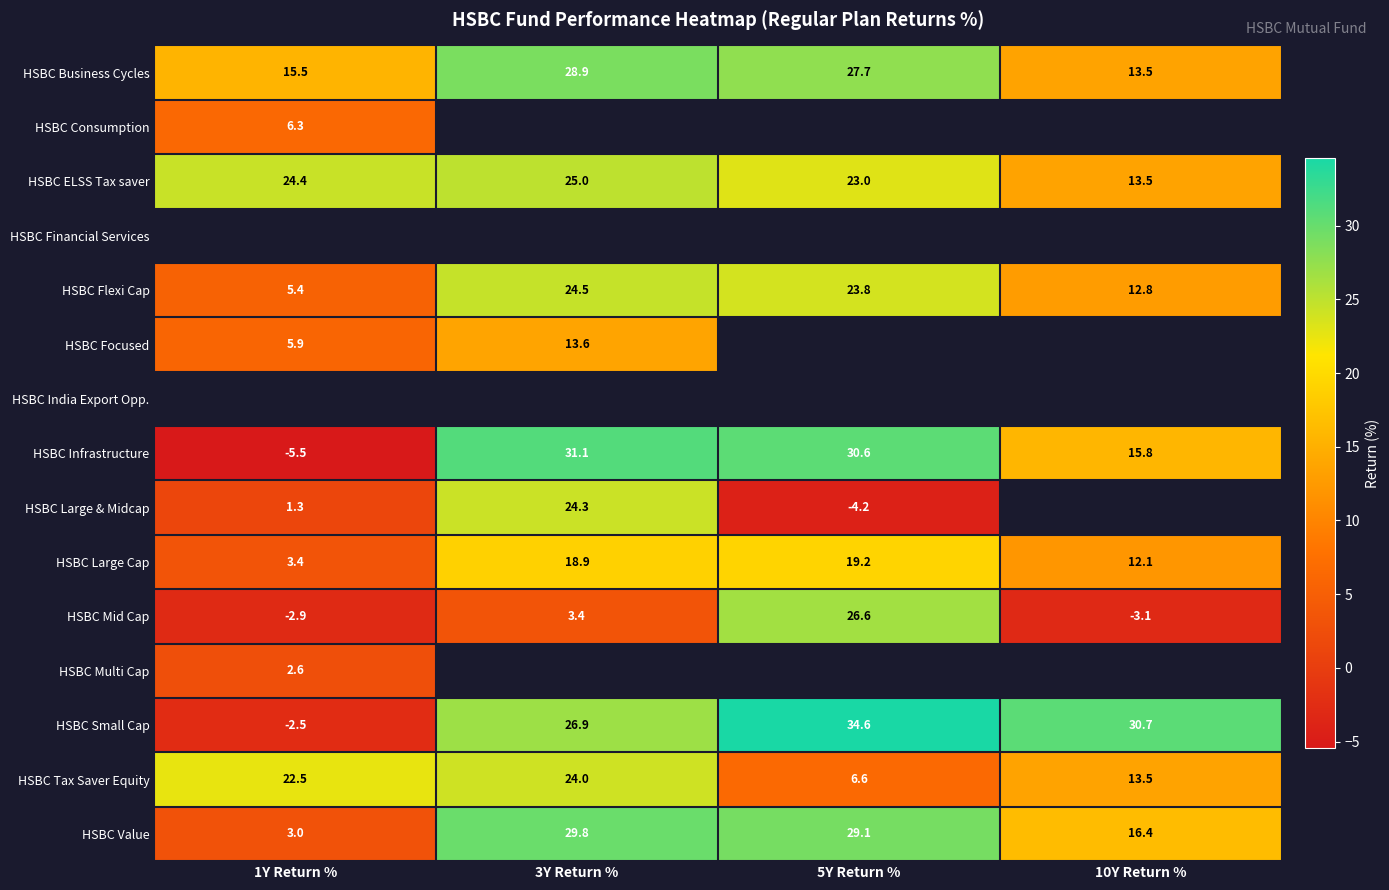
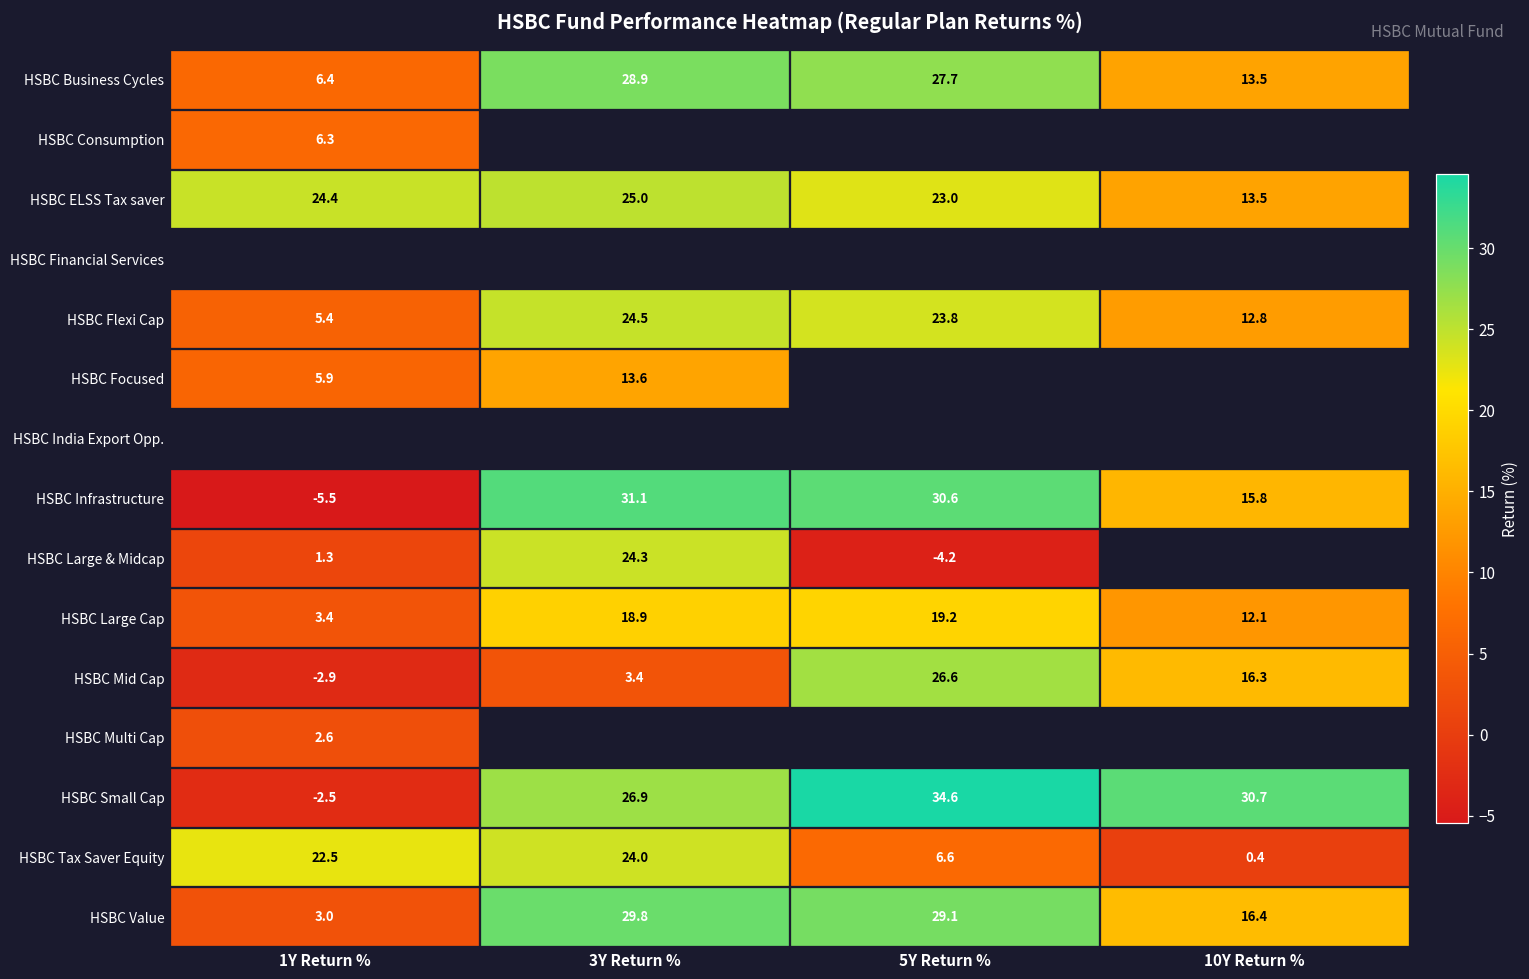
HSBC Business Cycles, 1Y Return %: 15.5 -> 6.4
HSBC Mid Cap, 10Y Return %: -3.1 -> 16.3
HSBC Tax Saver Equity, 10Y Return %: 13.5 -> 0.4
